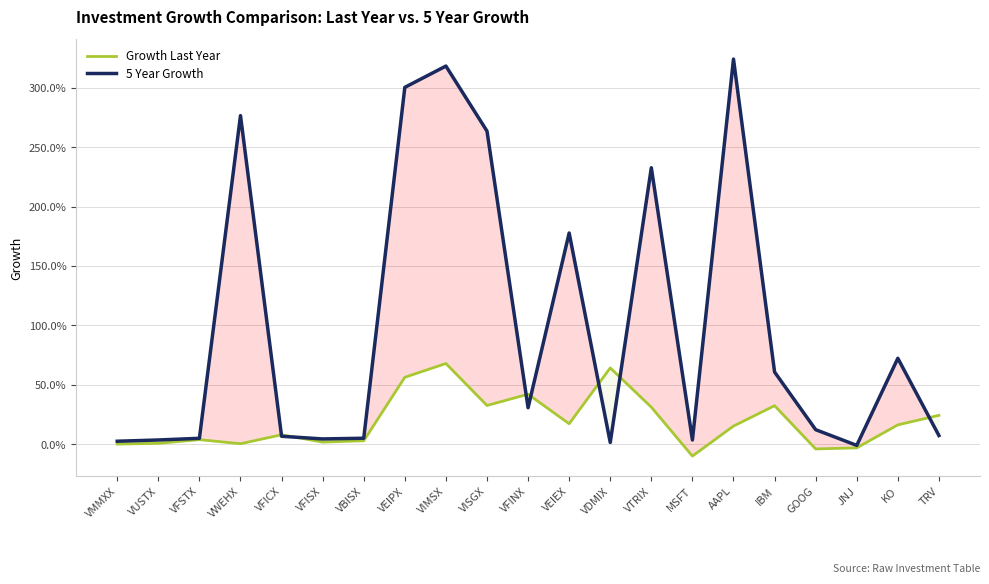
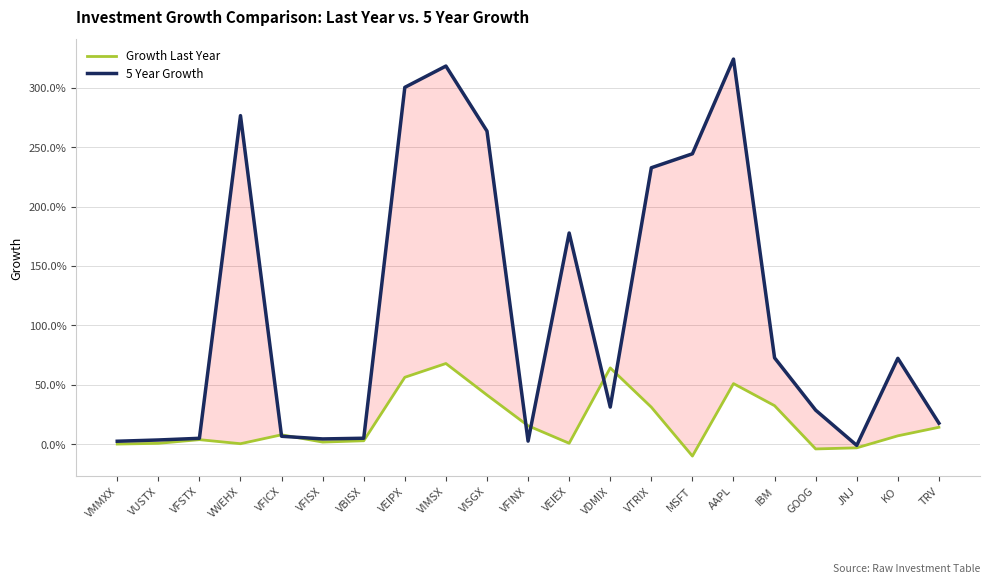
Growth Last Year, VISGX: 33% -> 41%
Growth Last Year, VFINX: 42% -> 15%
5 Year Growth, VFINX: 31% -> 3%
Growth Last Year, VEIEX: 17% -> 1%
5 Year Growth, VDMIX: 1% -> 31%
5 Year Growth, MSFT: 3% -> 244%
Growth Last Year, AAPL: 15% -> 51%
5 Year Growth, IBM: 61% -> 73%
5 Year Growth, GOOG: 12% -> 29%
Growth Last Year, KO: 16% -> 7%
Growth Last Year, TRV: 24% -> 14%
5 Year Growth, TRV: 7% -> 18%
